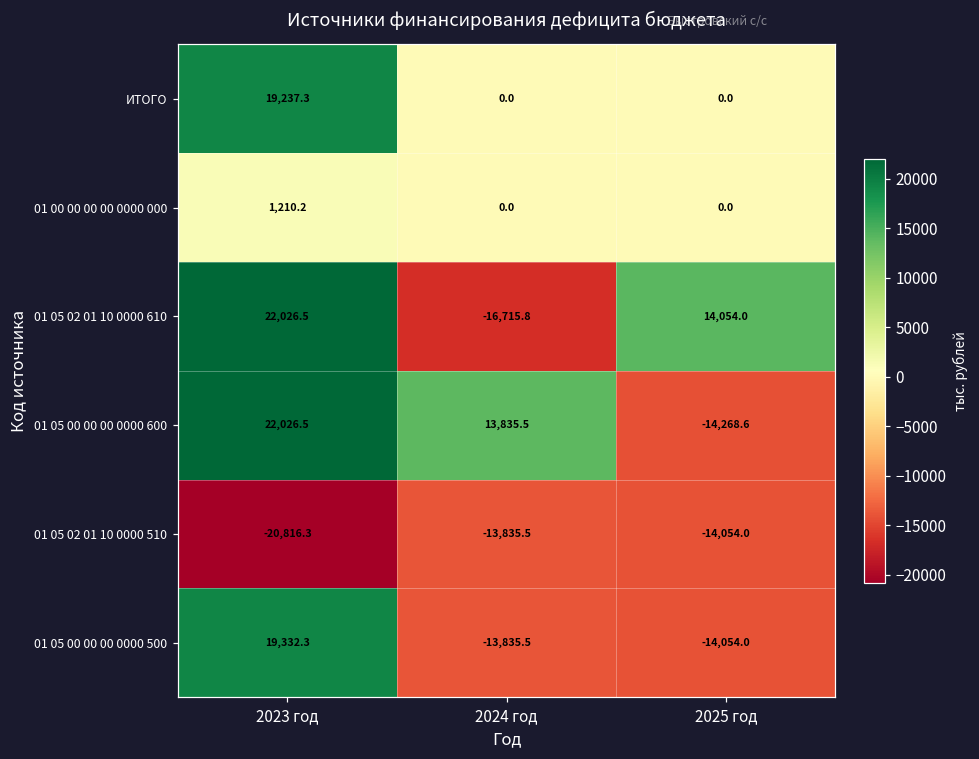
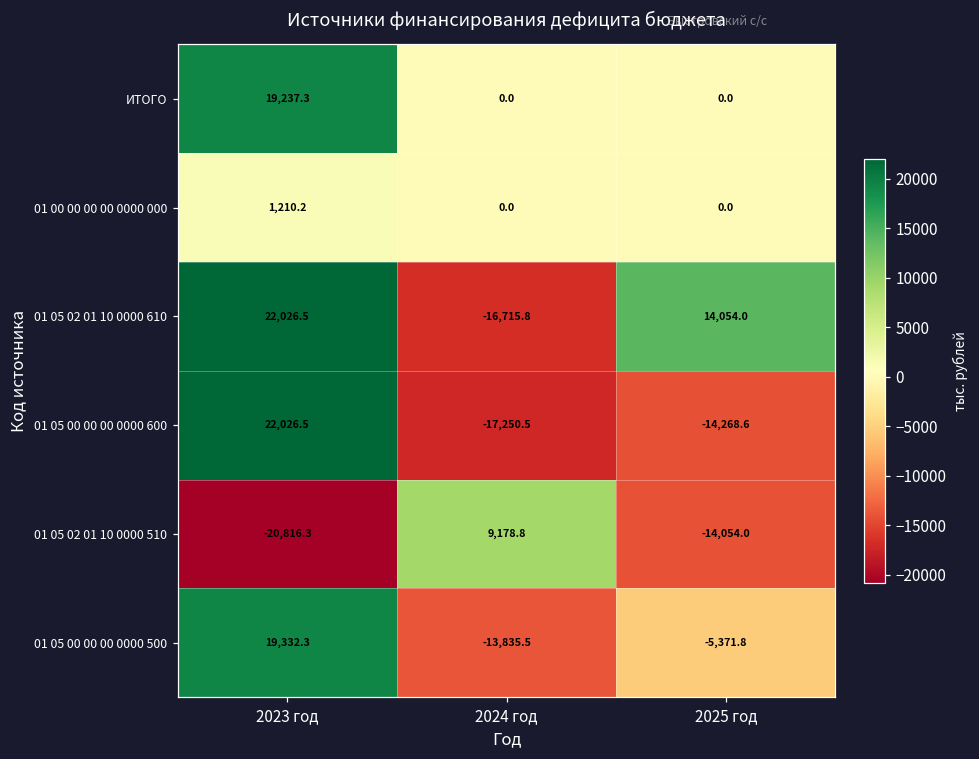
01 05 00 00 00 0000 600, 2024 год: 13,835.5 -> -17,250.5
01 05 02 01 10 0000 510, 2024 год: -13,835.5 -> 9,178.8
01 05 00 00 00 0000 500, 2025 год: -14,054.0 -> -5,371.8
